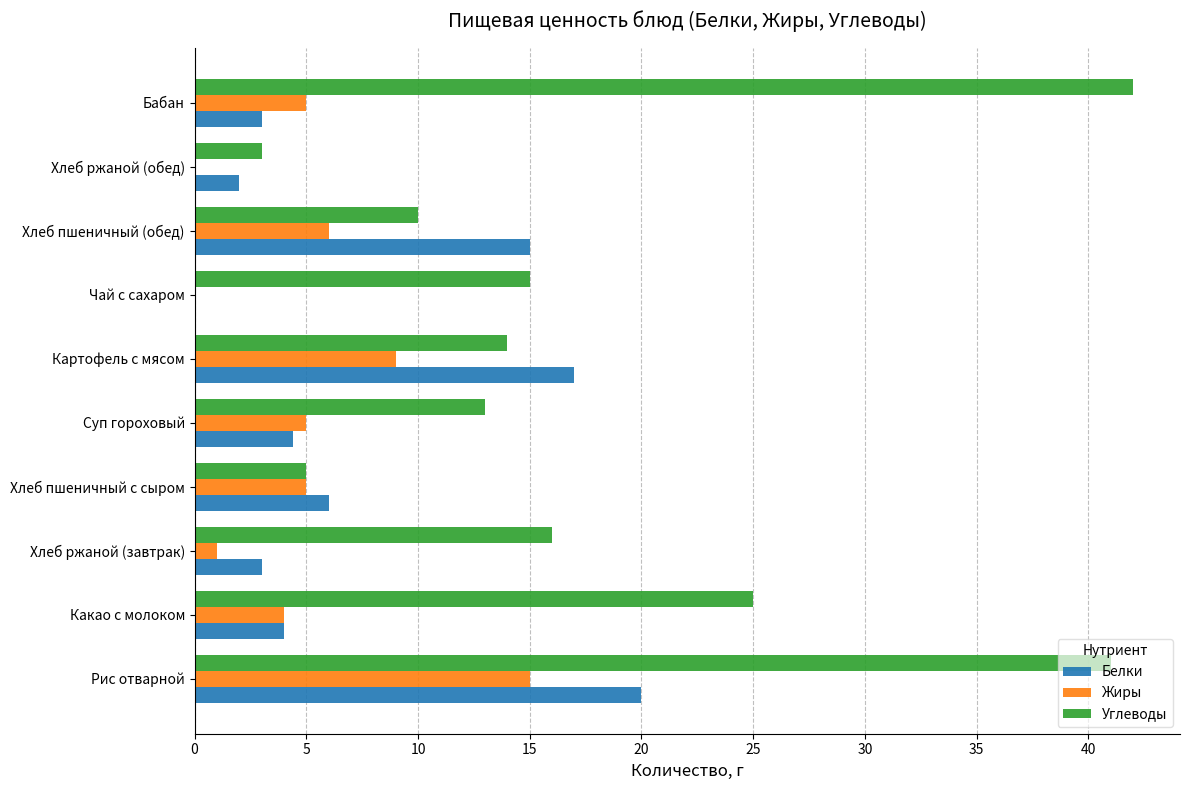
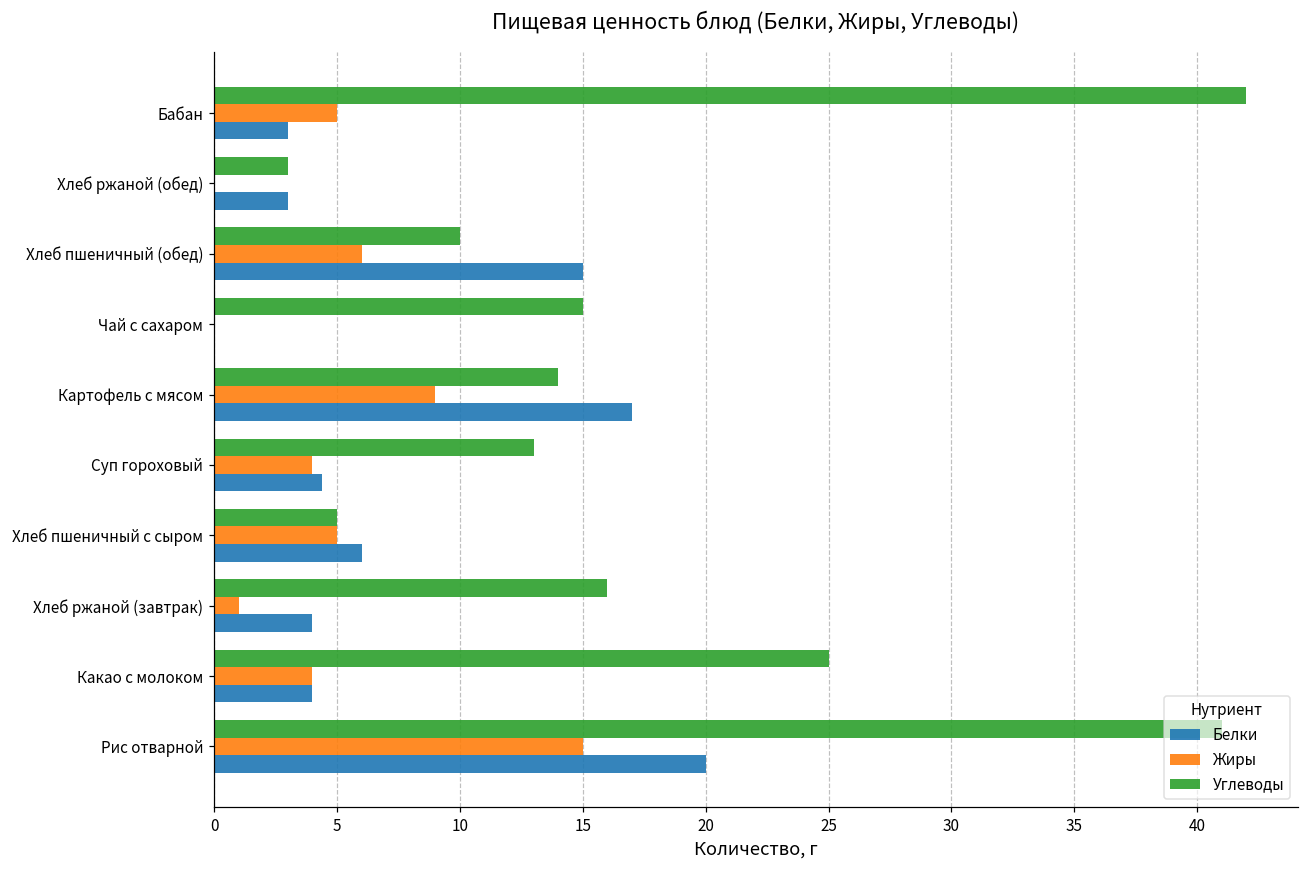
Белки, Хлеб ржаной (обед): 2 -> 3
Жиры, Суп гороховый: 5 -> 4
Белки, Хлеб ржаной (завтрак): 3 -> 4
